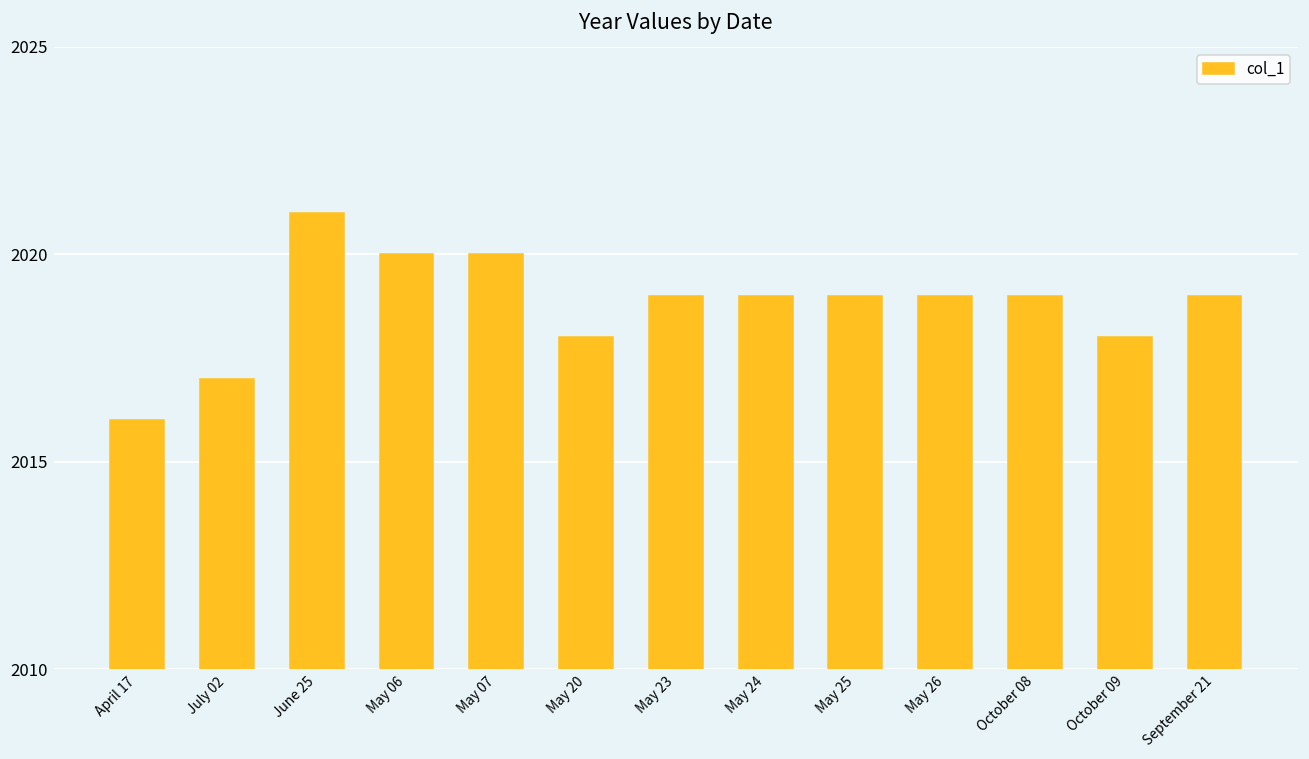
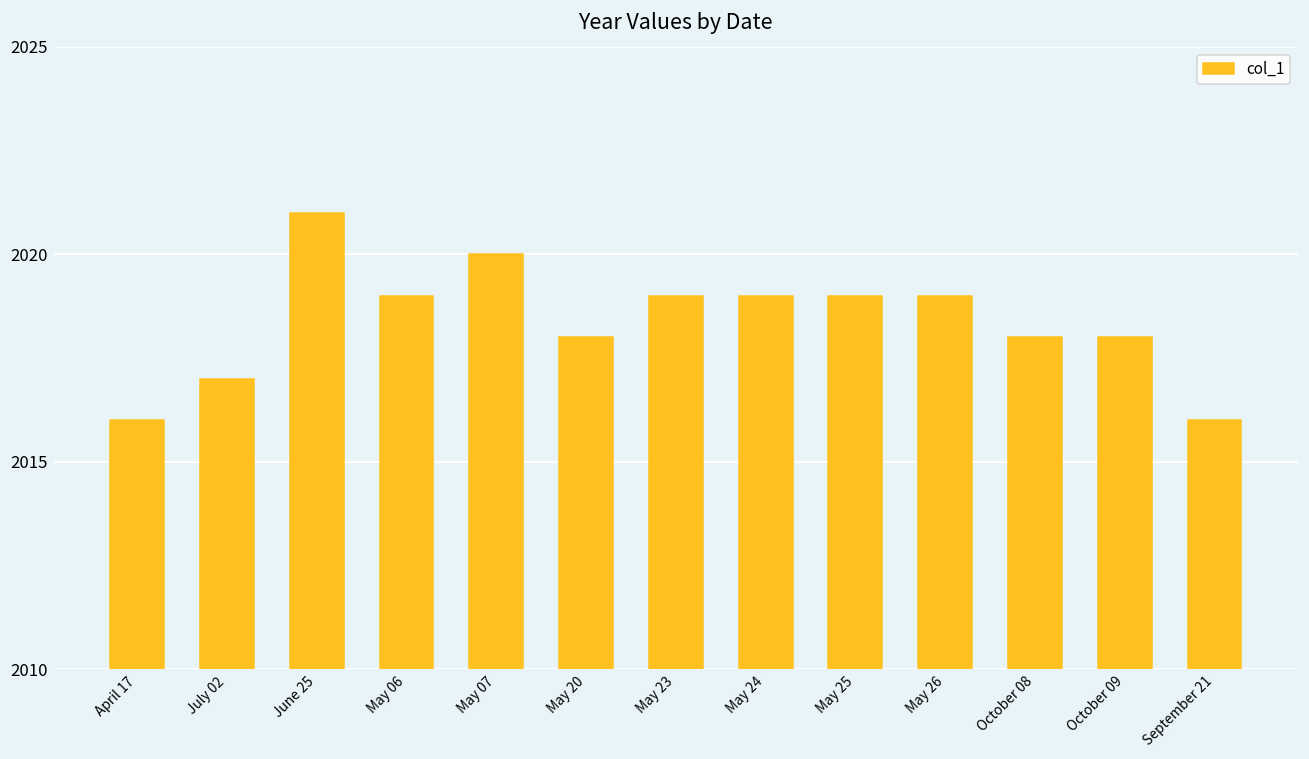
May 06: 2020 -> 2019
October 08: 2019 -> 2018
September 21: 2019 -> 2016
